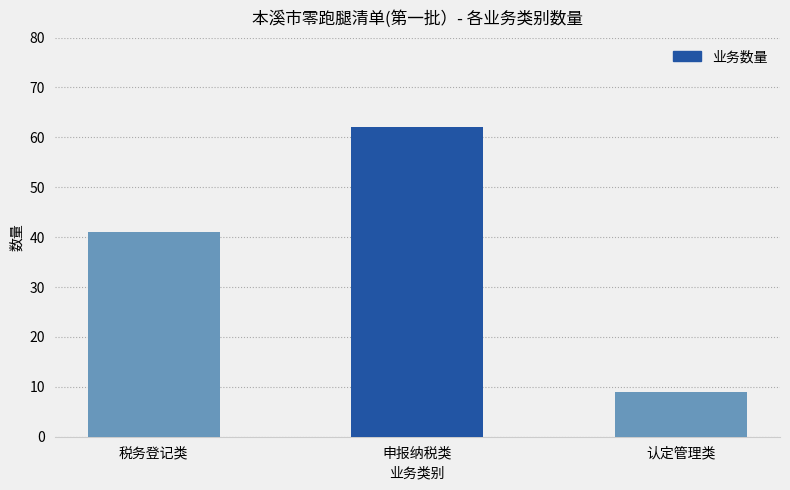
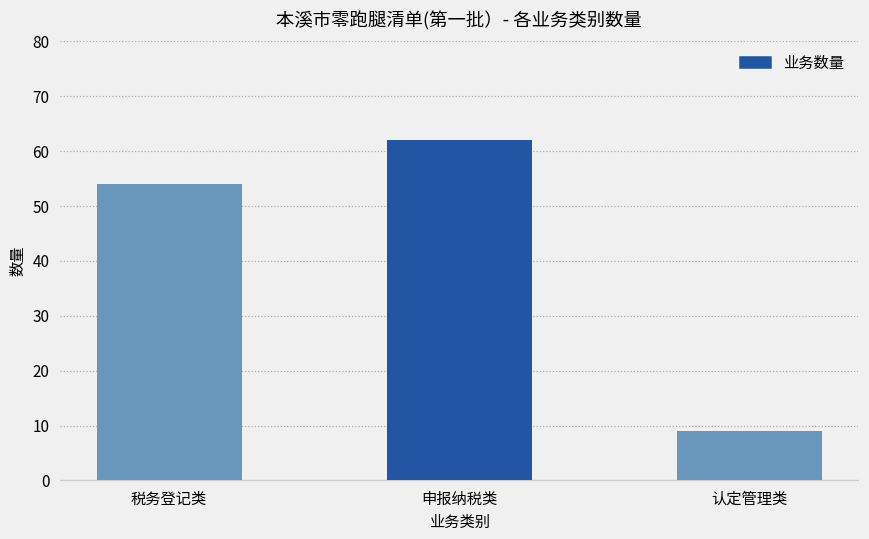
税务登记类: 41 -> 54
